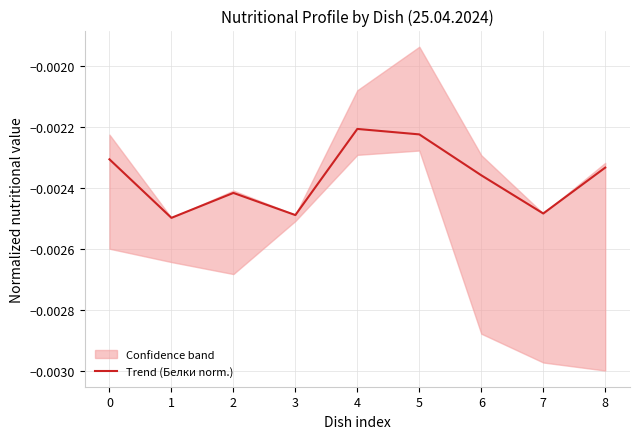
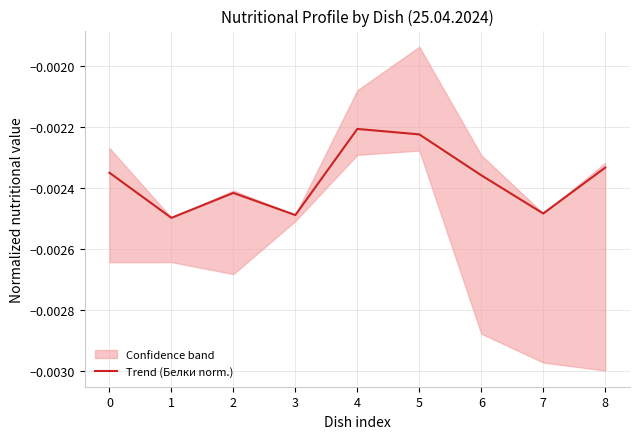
Trend (Белки norm.), 0: -0.00231 -> -0.00235
